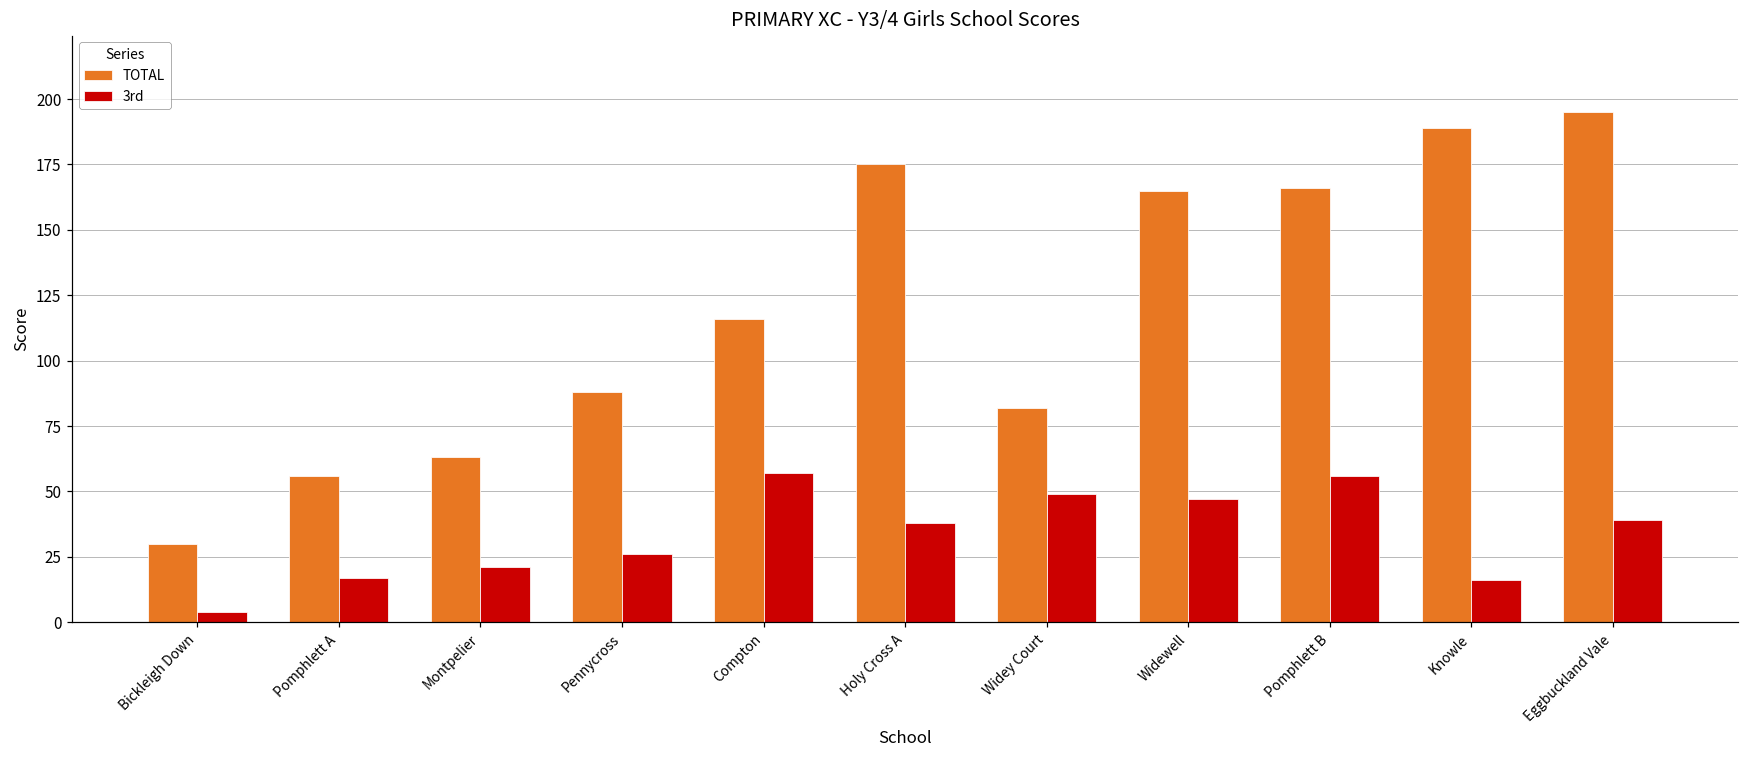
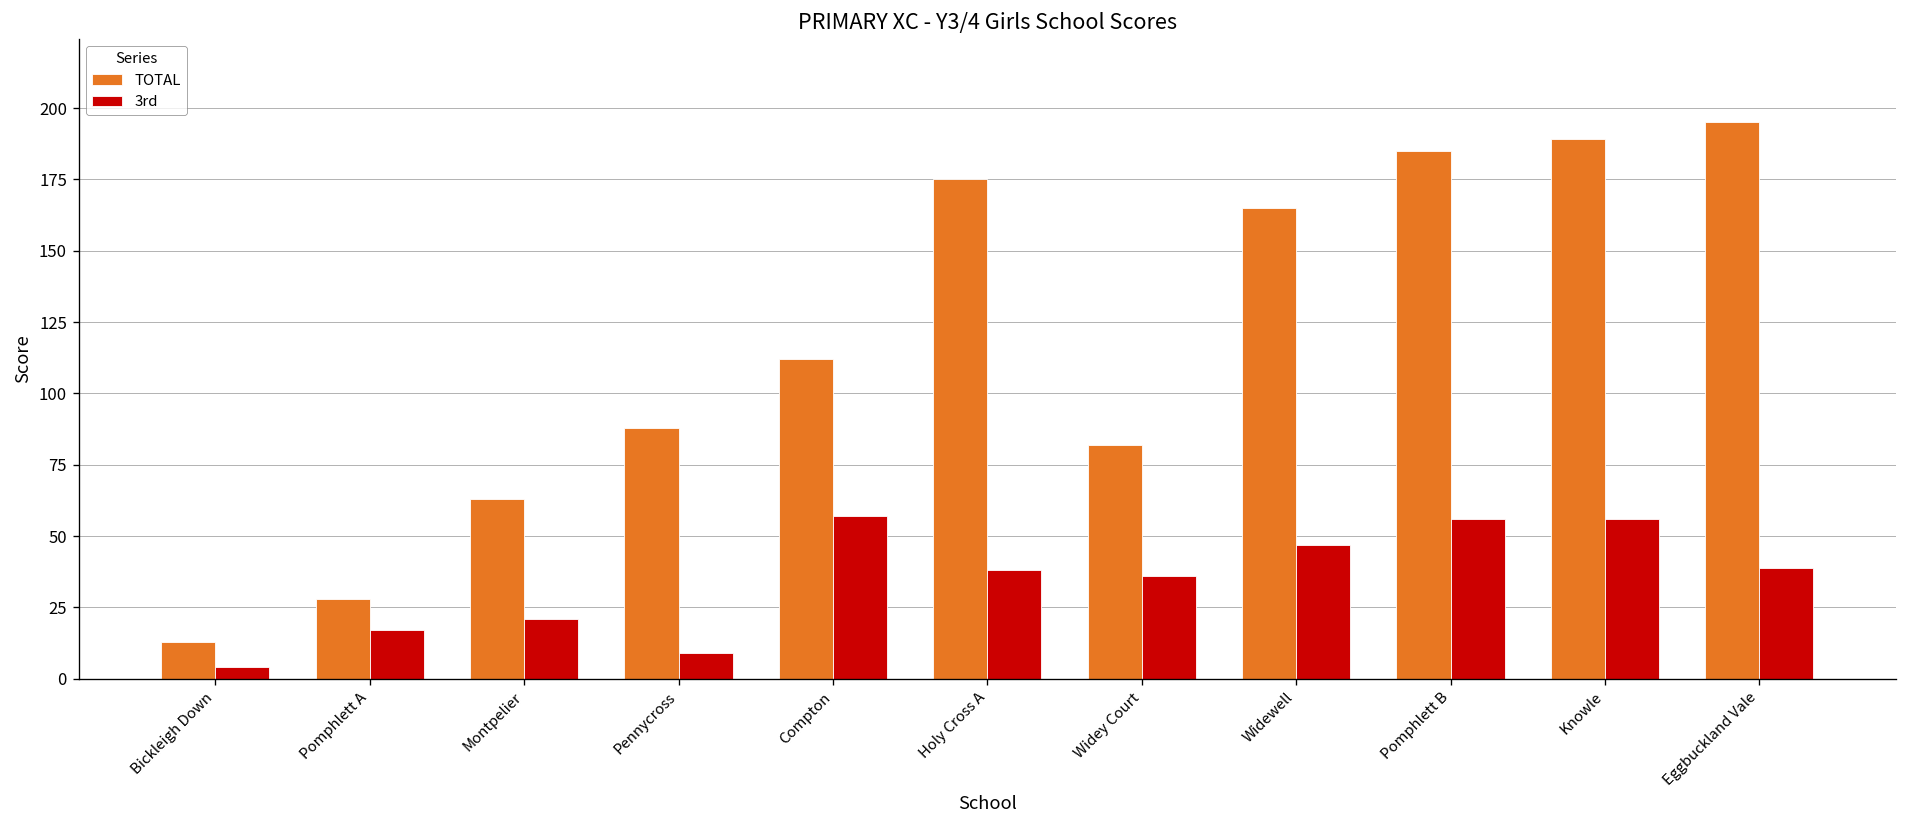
TOTAL, Bickleigh Down: 30 -> 13
TOTAL, Pomphlett A: 56 -> 28
3rd, Pennycross: 26 -> 9
TOTAL, Compton: 116 -> 112
3rd, Widey Court: 49 -> 36
TOTAL, Pomphlett B: 166 -> 185
3rd, Knowle: 16 -> 56
